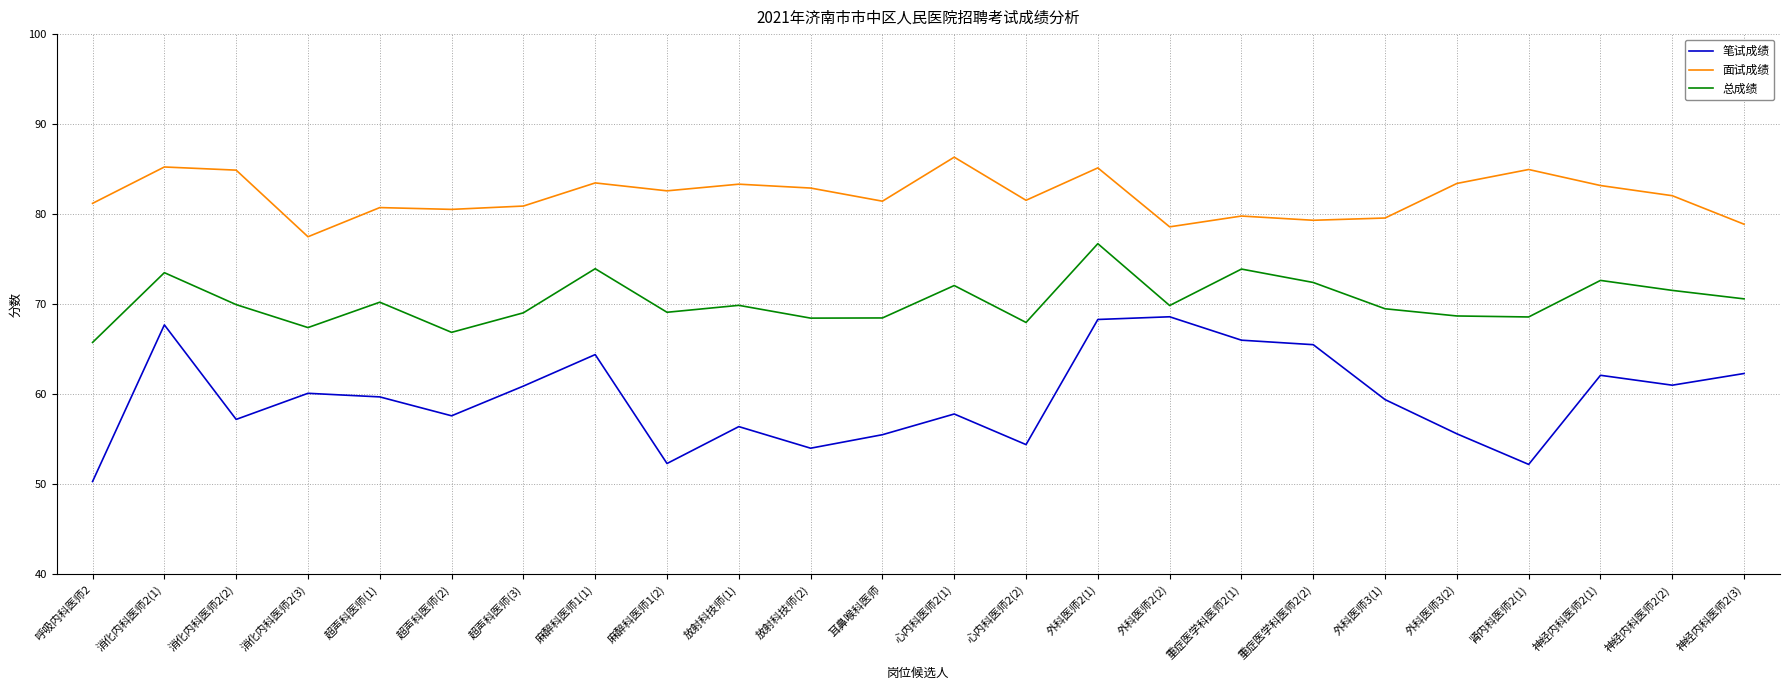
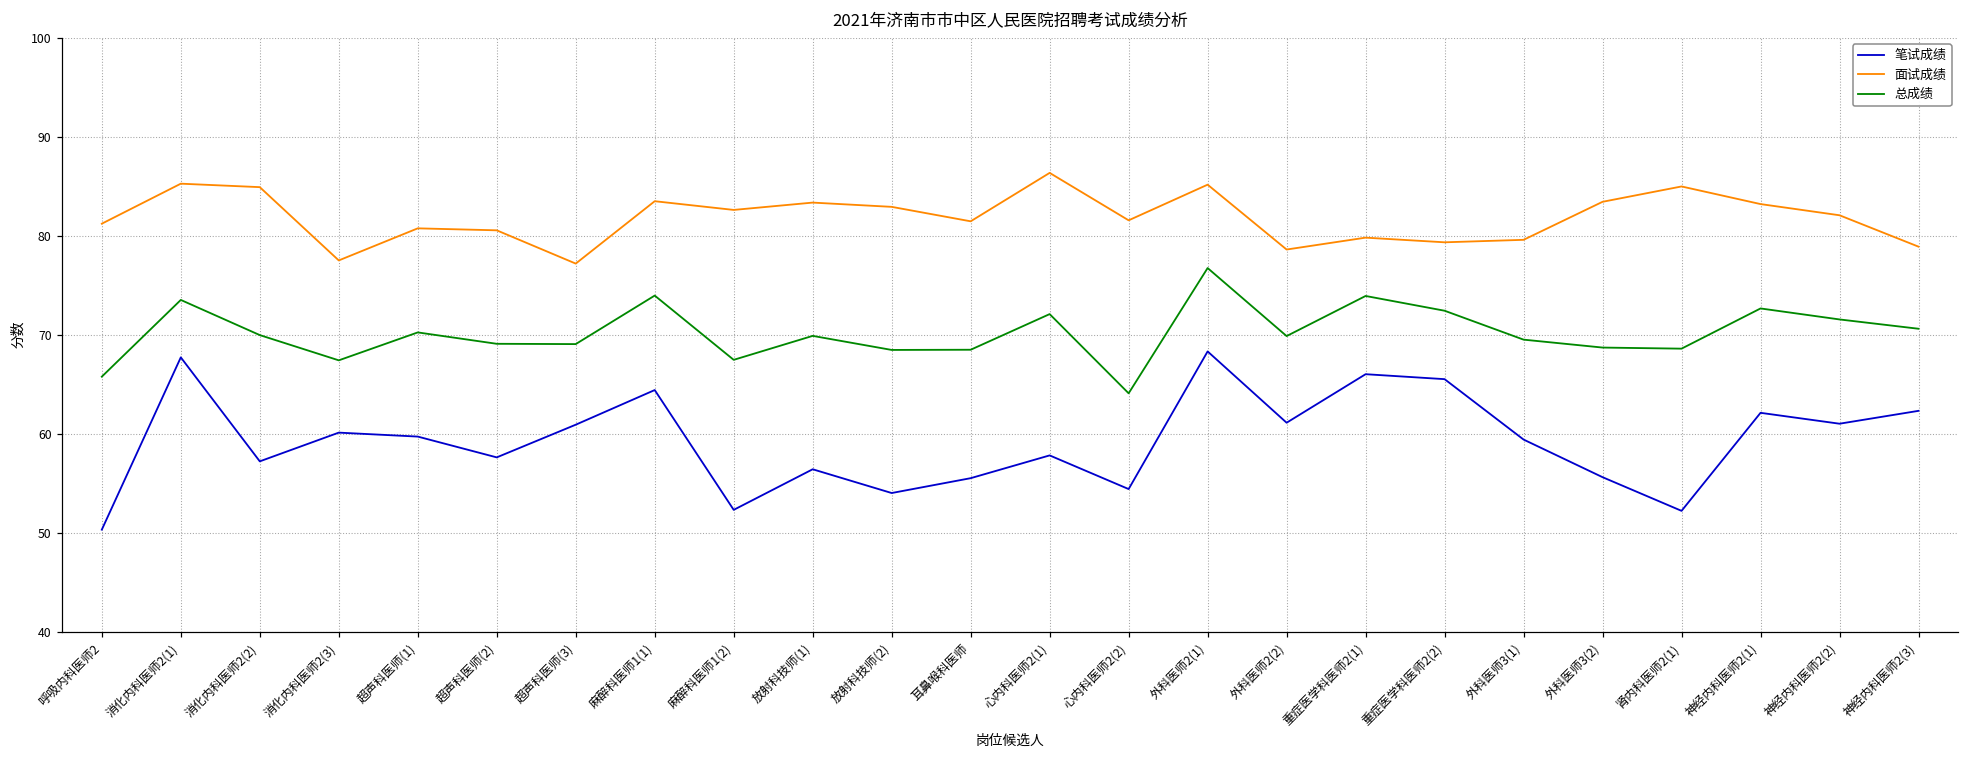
总成绩, 超声科医师(2): 67 -> 69
面试成绩, 超声科医师(3): 81 -> 77
总成绩, 麻醉科医师1(2): 69 -> 67
总成绩, 心内科医师2(2): 68 -> 64
笔试成绩, 外科医师2(2): 69 -> 61
